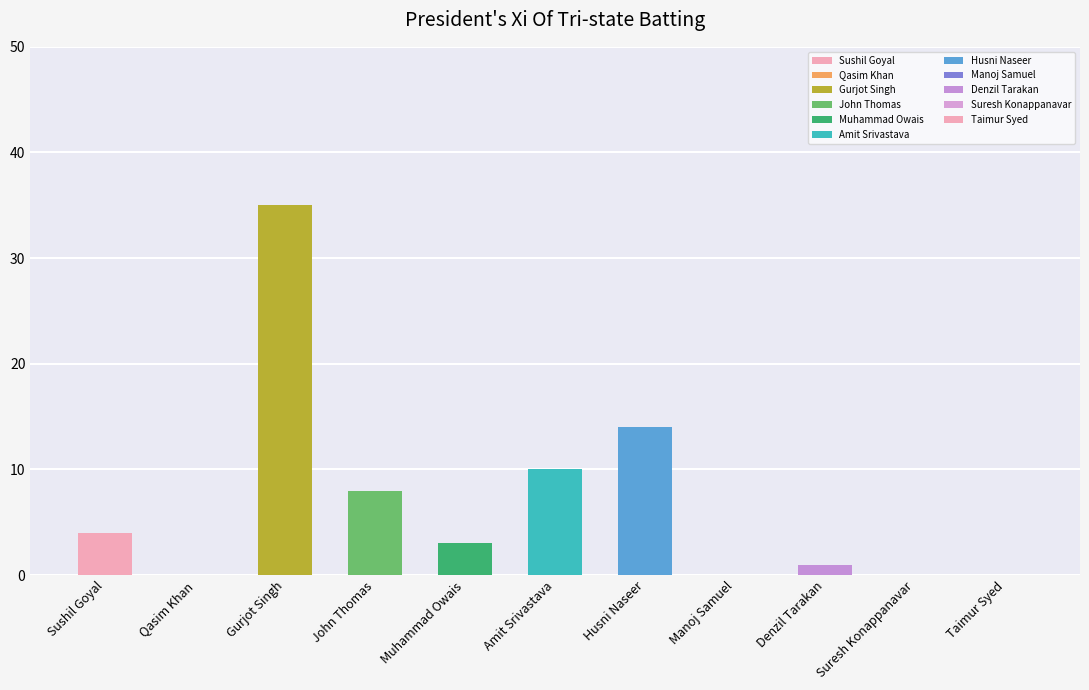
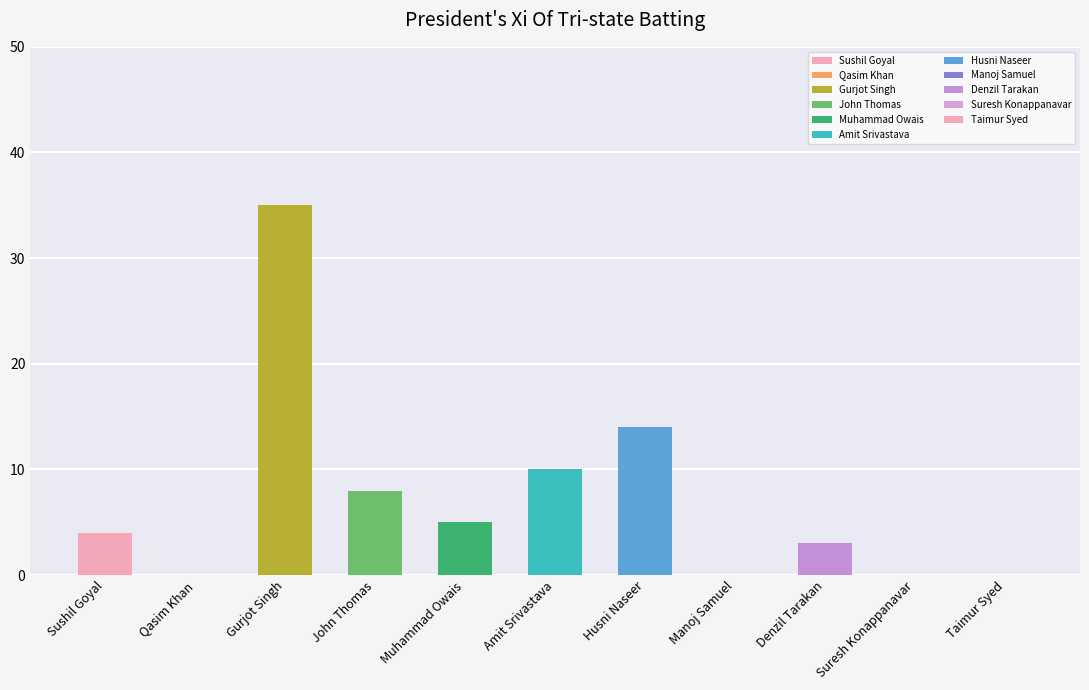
Muhammad Owais: 3 -> 5
Denzil Tarakan: 1 -> 3
